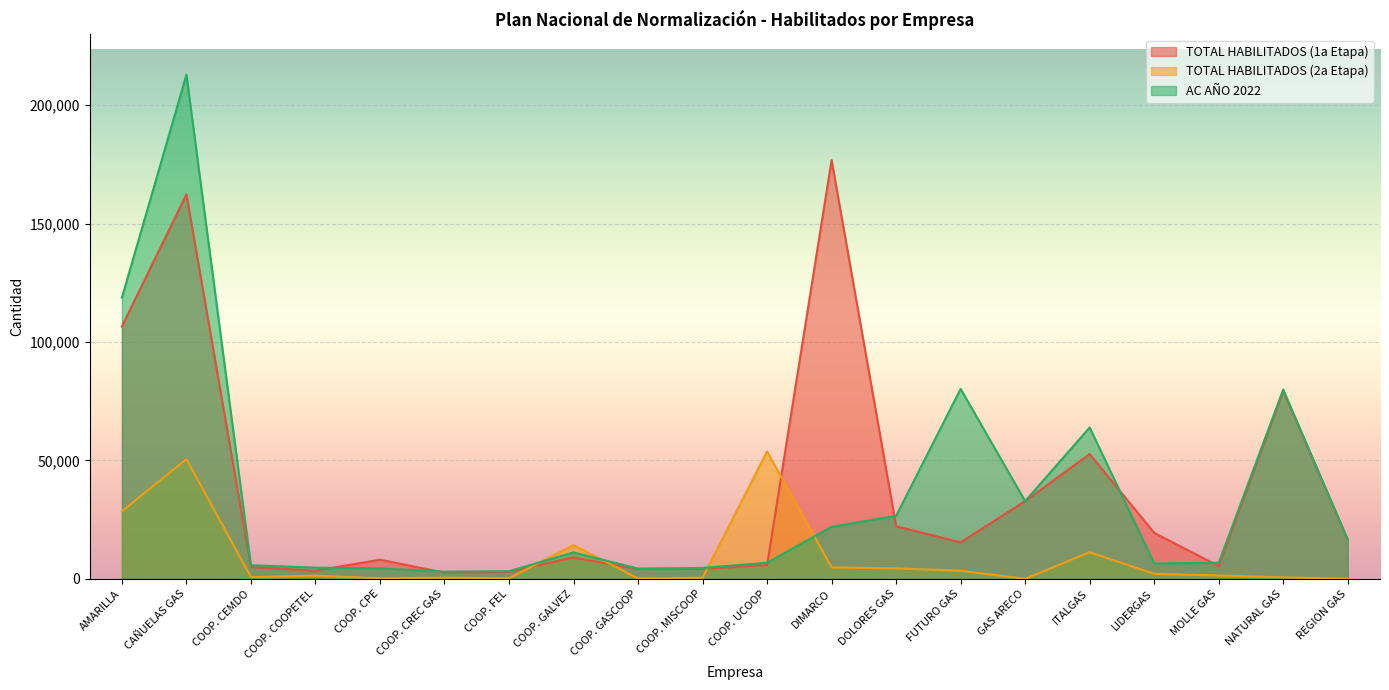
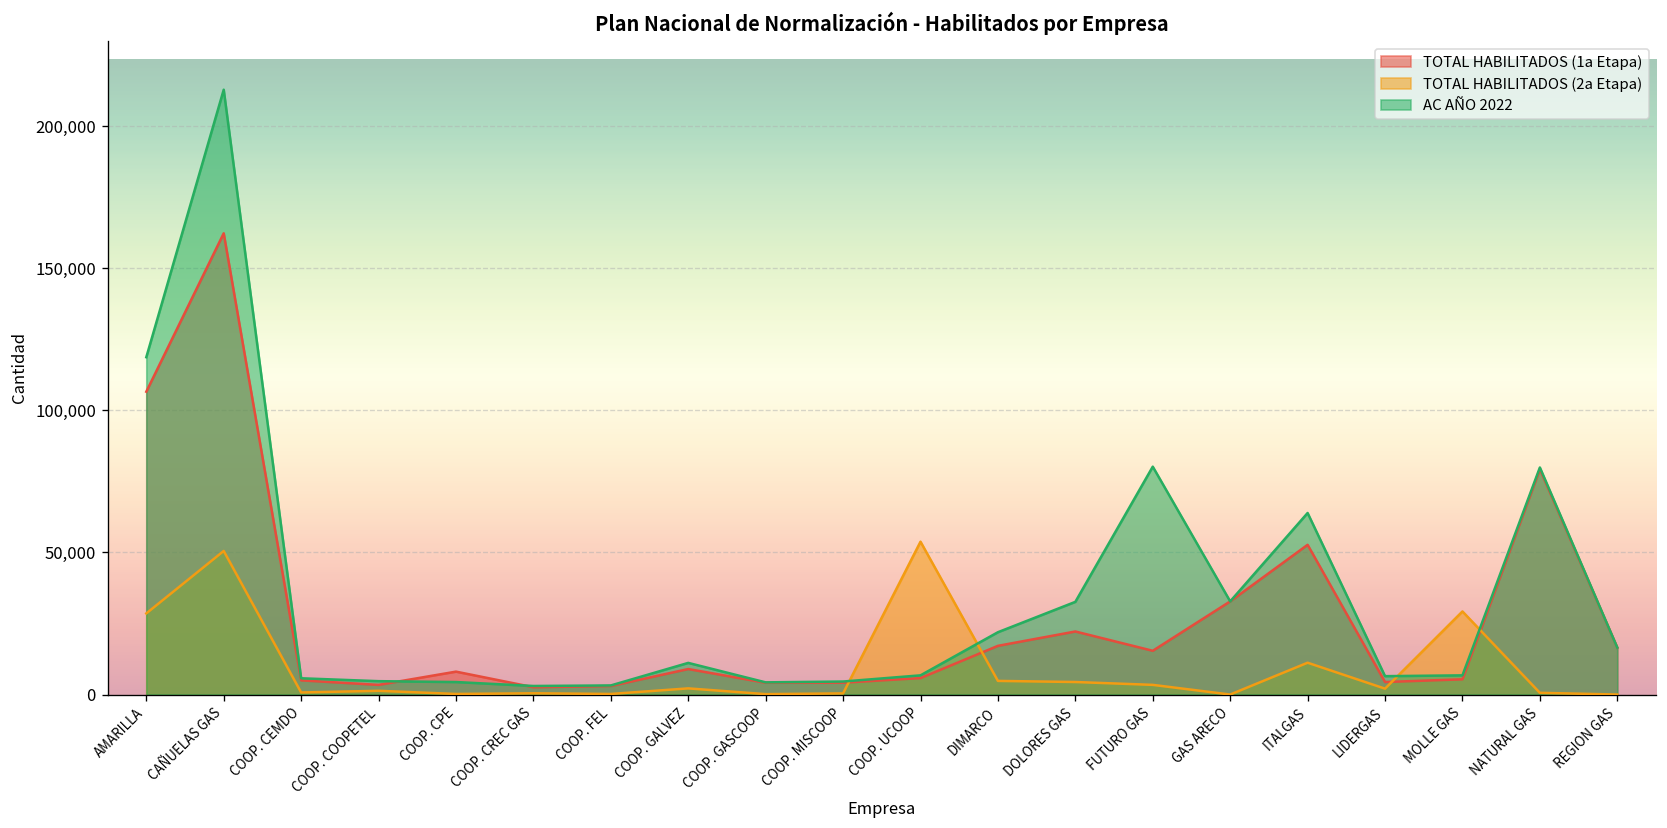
TOTAL HABILITADOS (2a Etapa), COOP. GALVEZ: 14,000 -> 2,000
TOTAL HABILITADOS (1a Etapa), DIMARCO: 177,000 -> 17,000
AC AÑO 2022, DOLORES GAS: 27,000 -> 33,000
TOTAL HABILITADOS (1a Etapa), LIDERGAS: 19,000 -> 4,000
TOTAL HABILITADOS (2a Etapa), MOLLE GAS: 1,000 -> 29,000
